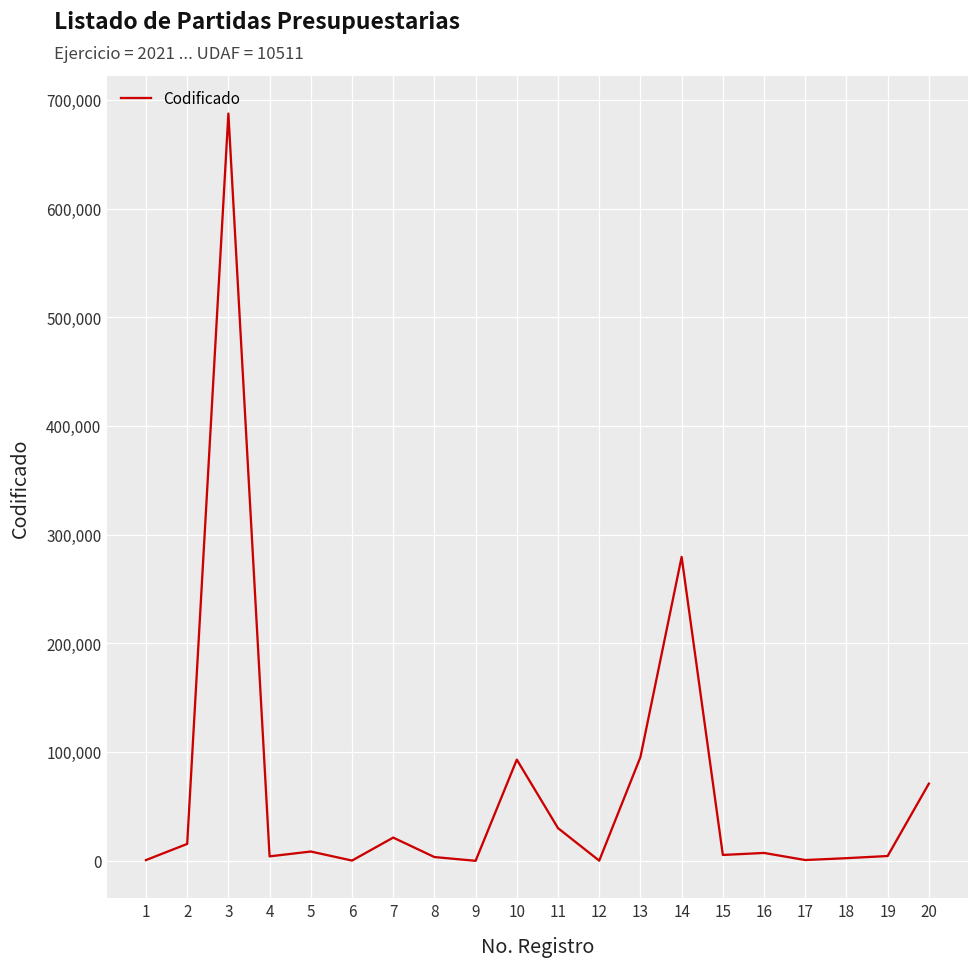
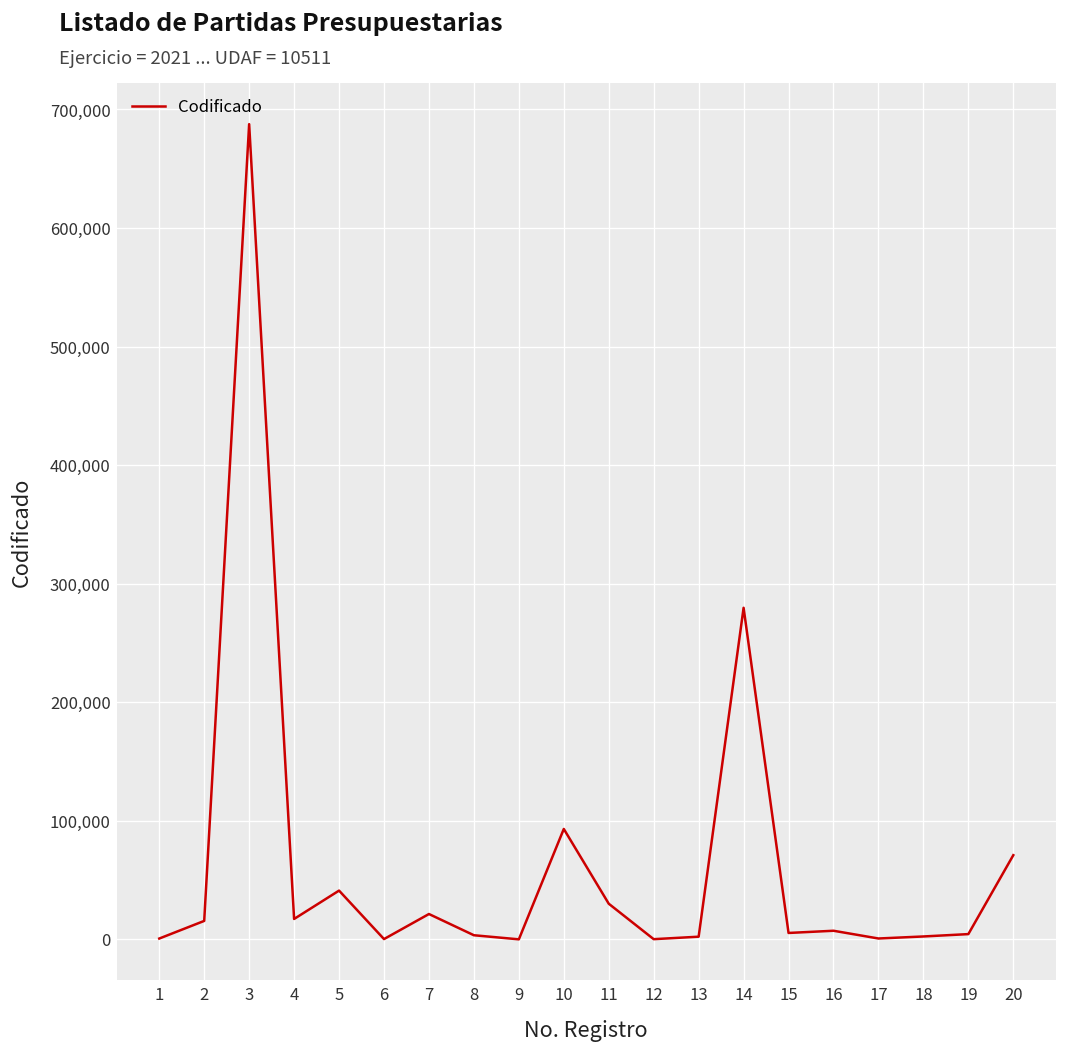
4: 0 -> 20,000
5: 10,000 -> 40,000
13: 100,000 -> 0
